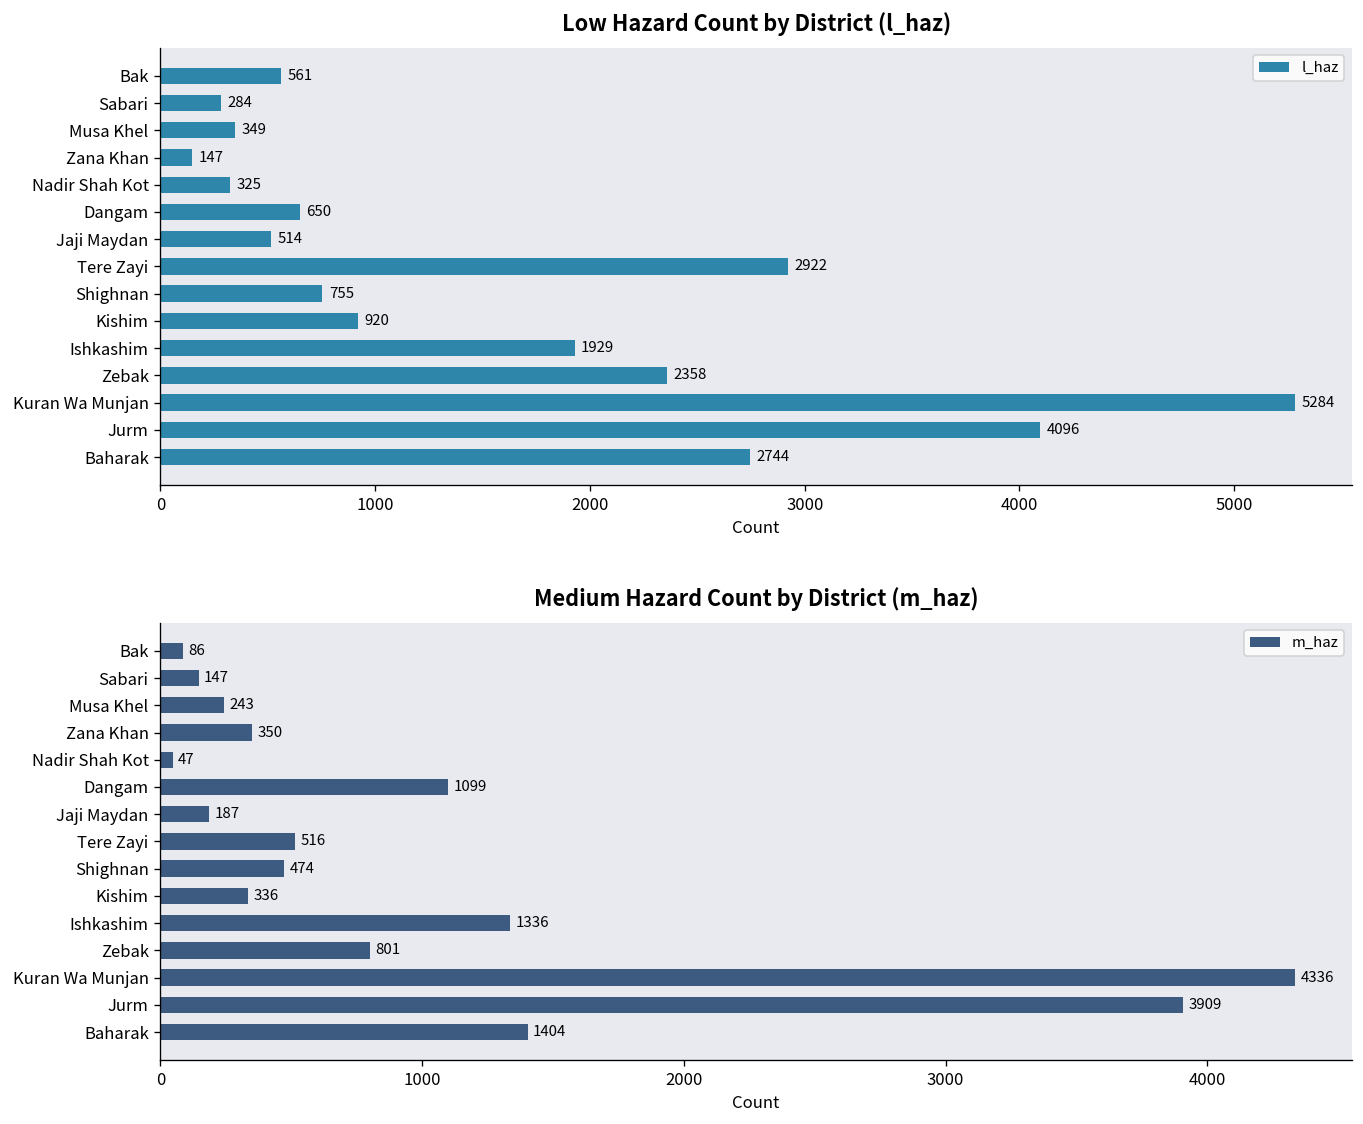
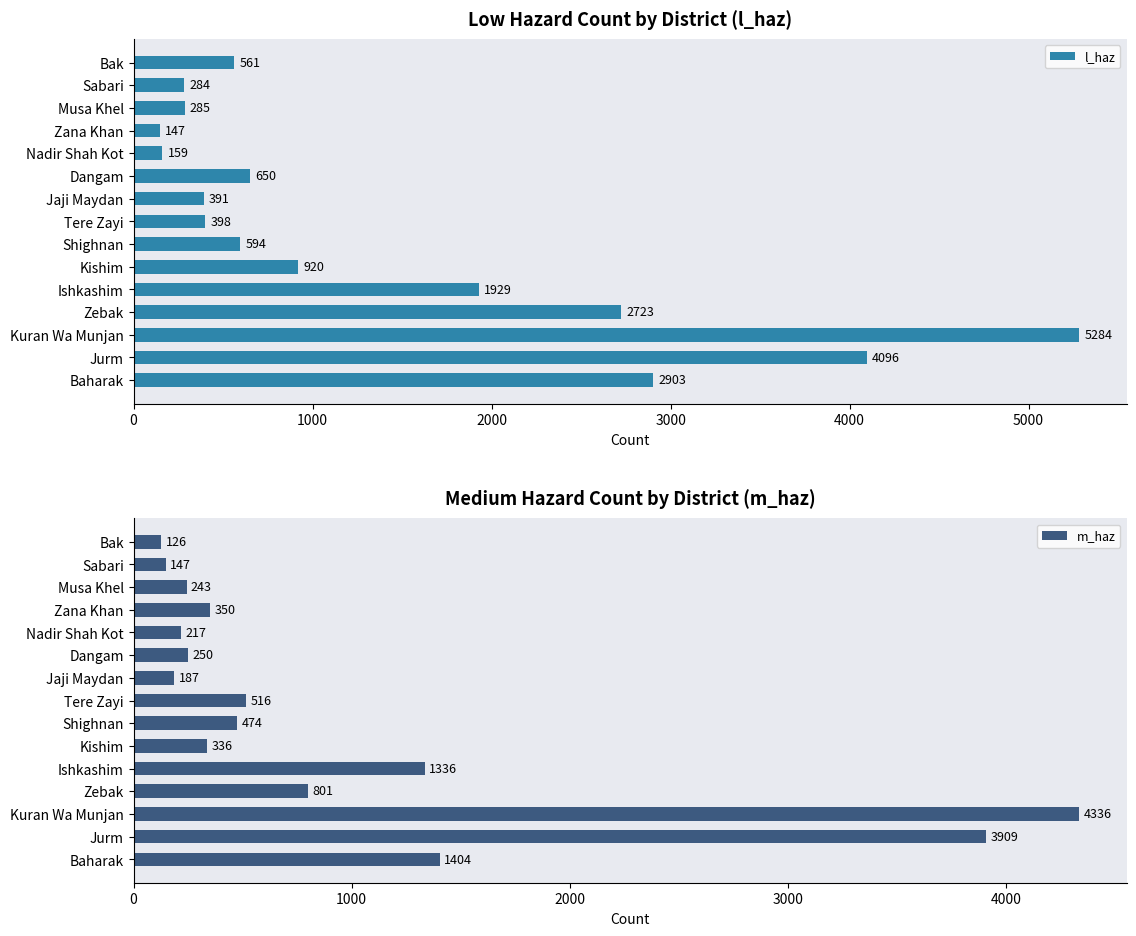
Low Hazard Count by District (l_haz), Musa Khel: 349 -> 285
Low Hazard Count by District (l_haz), Nadir Shah Kot: 325 -> 159
Low Hazard Count by District (l_haz), Jaji Maydan: 514 -> 391
Low Hazard Count by District (l_haz), Tere Zayi: 2922 -> 398
Low Hazard Count by District (l_haz), Shighnan: 755 -> 594
Low Hazard Count by District (l_haz), Zebak: 2358 -> 2723
Low Hazard Count by District (l_haz), Baharak: 2744 -> 2903
Medium Hazard Count by District (m_haz), Bak: 86 -> 126
Medium Hazard Count by District (m_haz), Nadir Shah Kot: 47 -> 217
Medium Hazard Count by District (m_haz), Dangam: 1099 -> 250
